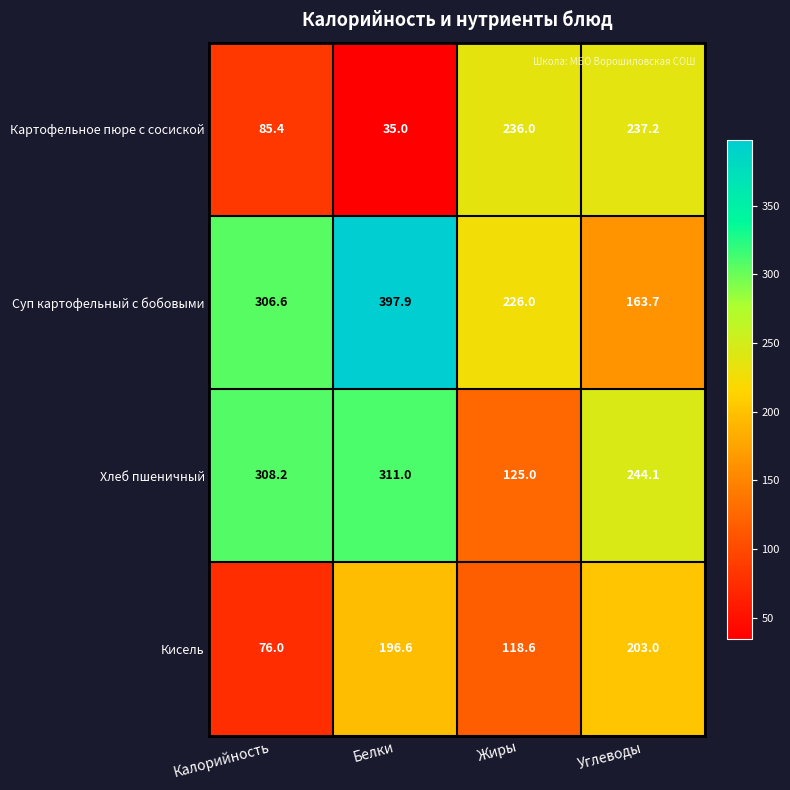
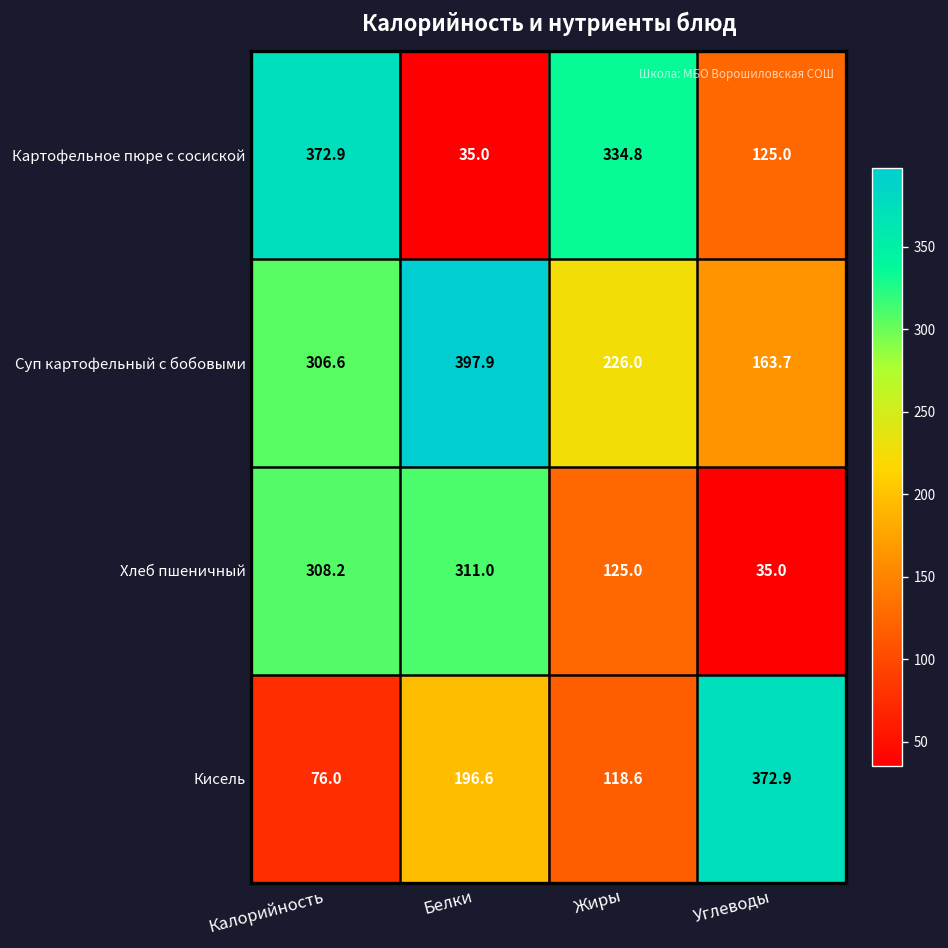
Картофельное пюре с сосиской, Калорийность: 85.4 -> 372.9
Картофельное пюре с сосиской, Жиры: 236.0 -> 334.8
Картофельное пюре с сосиской, Углеводы: 237.2 -> 125.0
Хлеб пшеничный, Углеводы: 244.1 -> 35.0
Кисель, Углеводы: 203.0 -> 372.9
